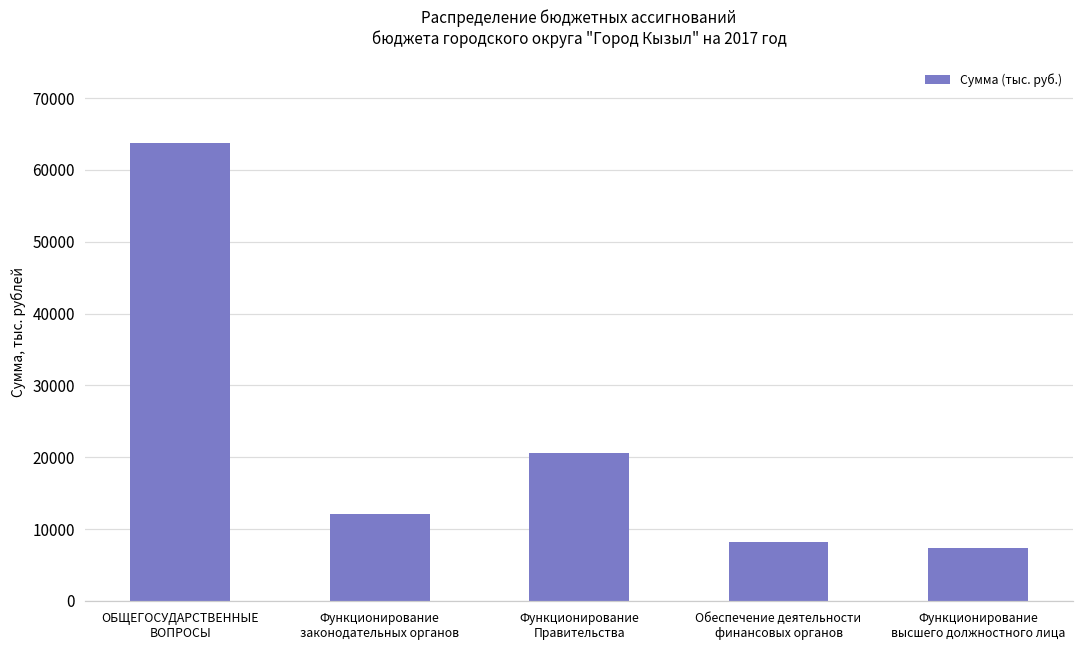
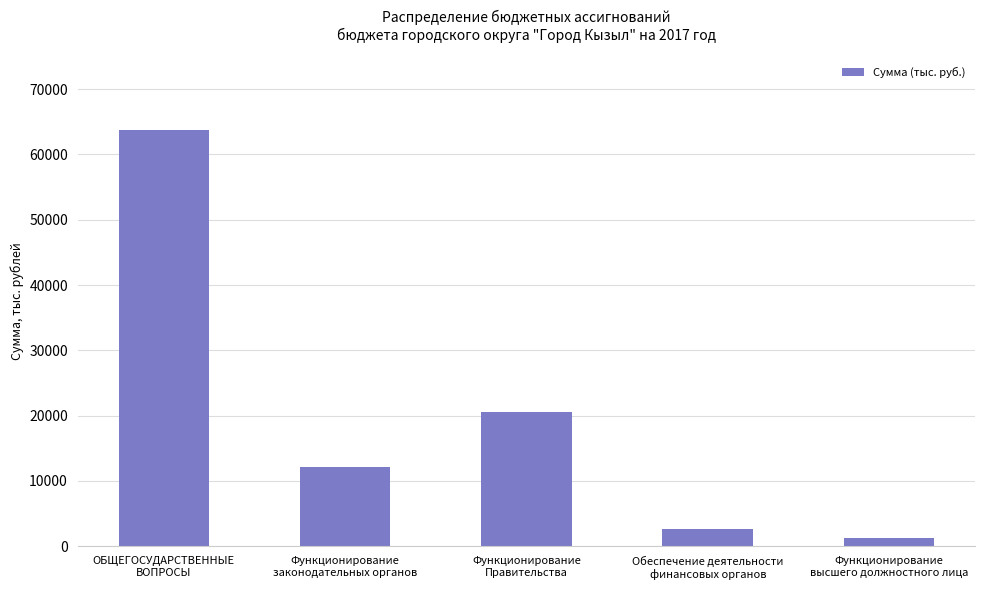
Обеспечение деятельности финансовых органов: 8000 -> 3000
Функционирование высшего должностного лица: 7000 -> 1000
